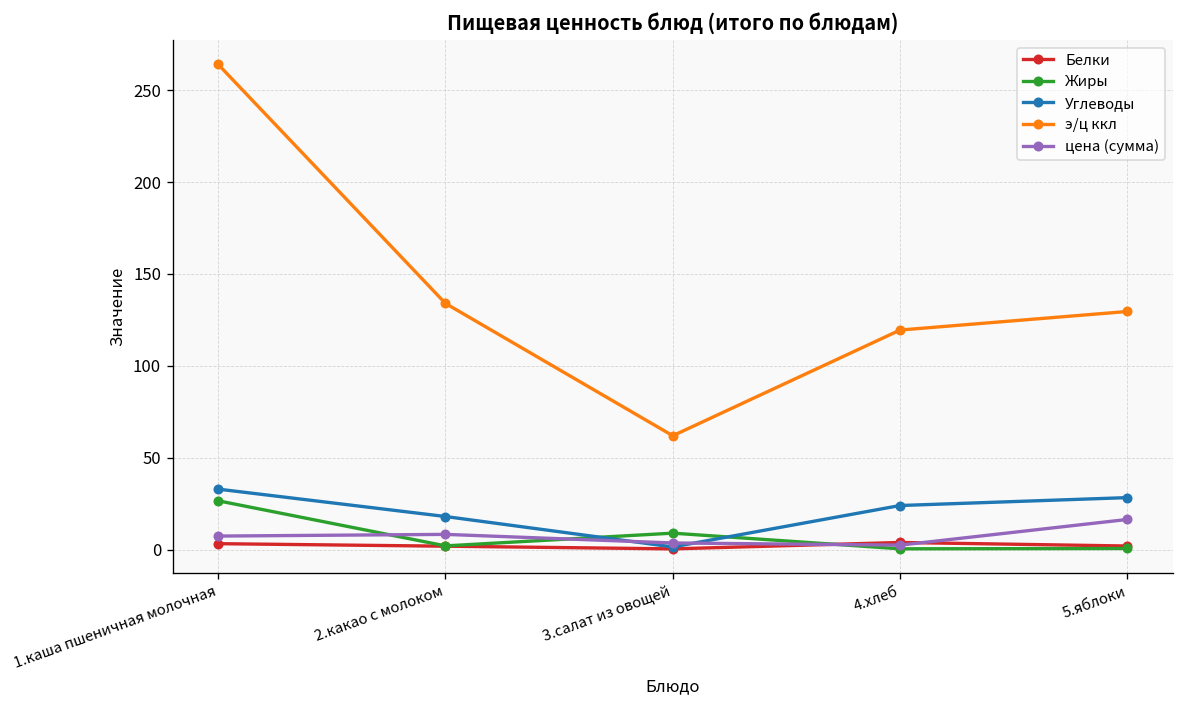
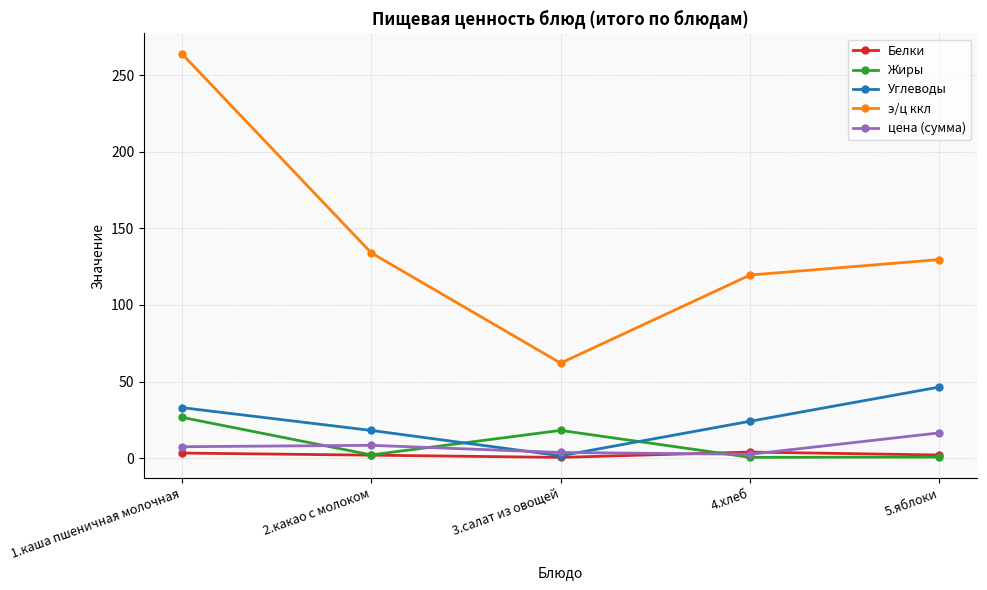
Жиры, 3.салат из овощей: 9 -> 18
Углеводы, 5.яблоки: 28 -> 46
